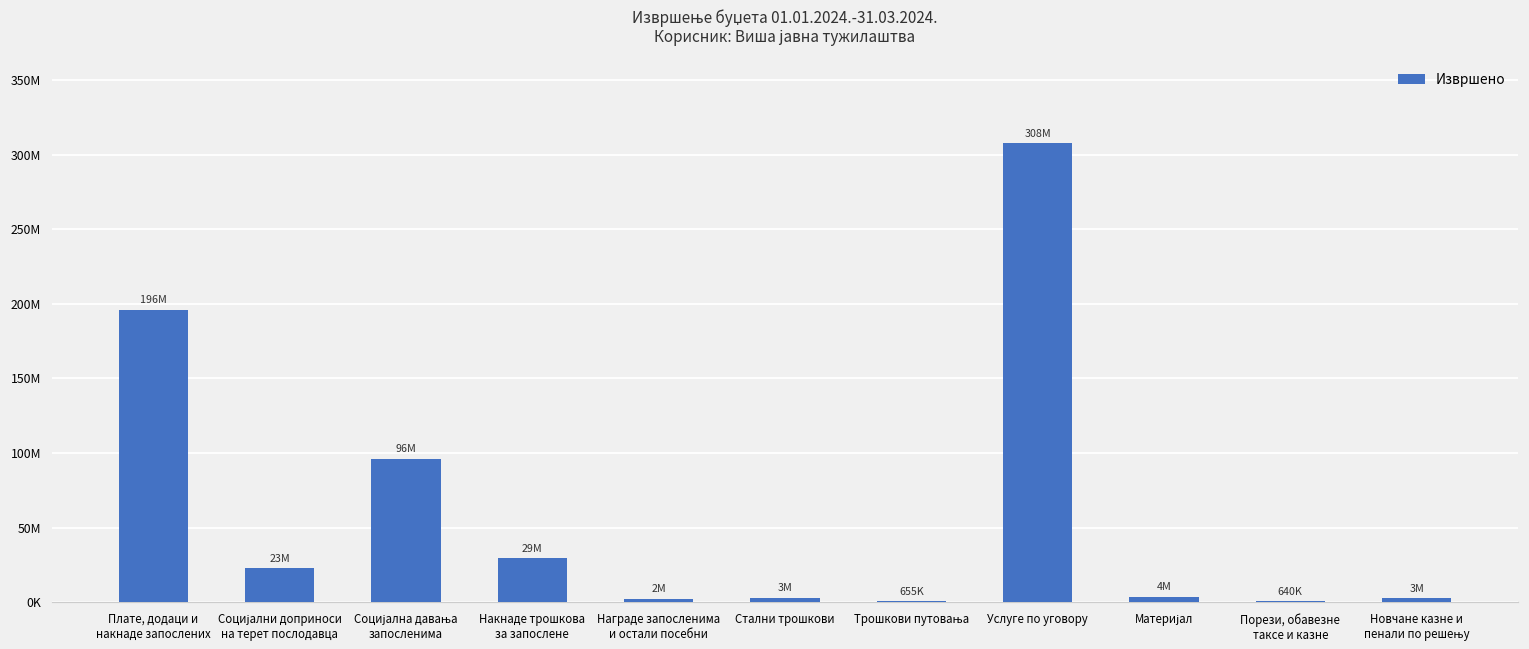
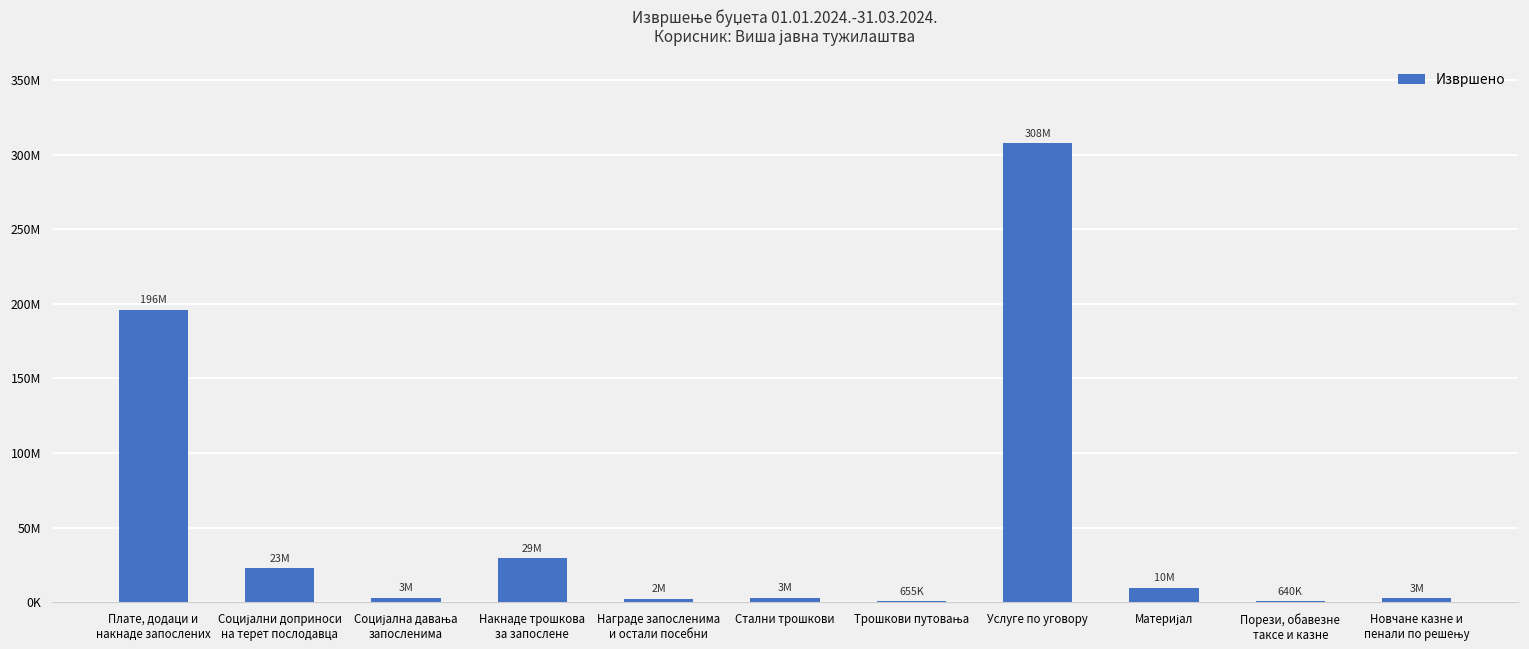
Социјална давања запосленима: 96M -> 3M
Материјал: 4M -> 10M
